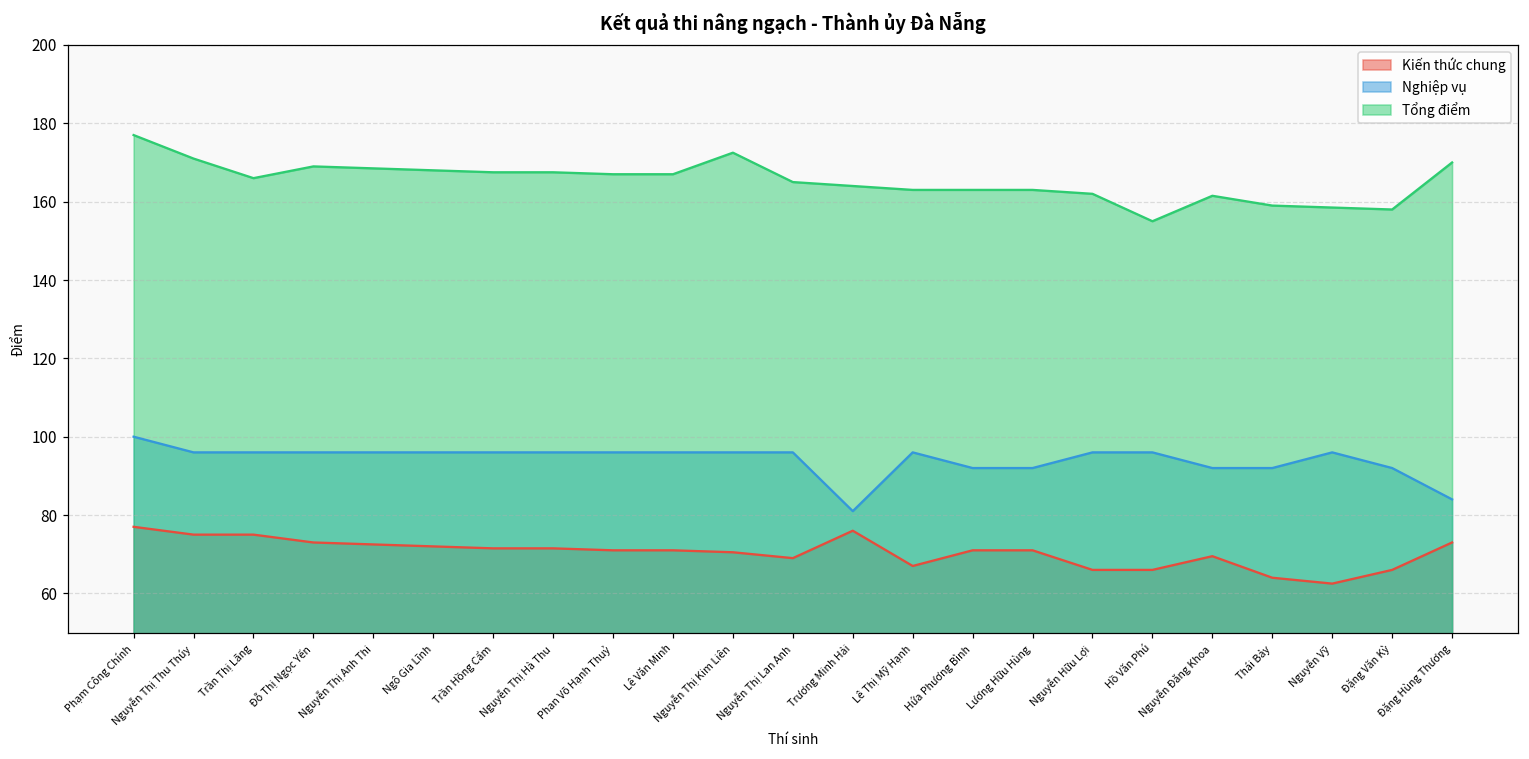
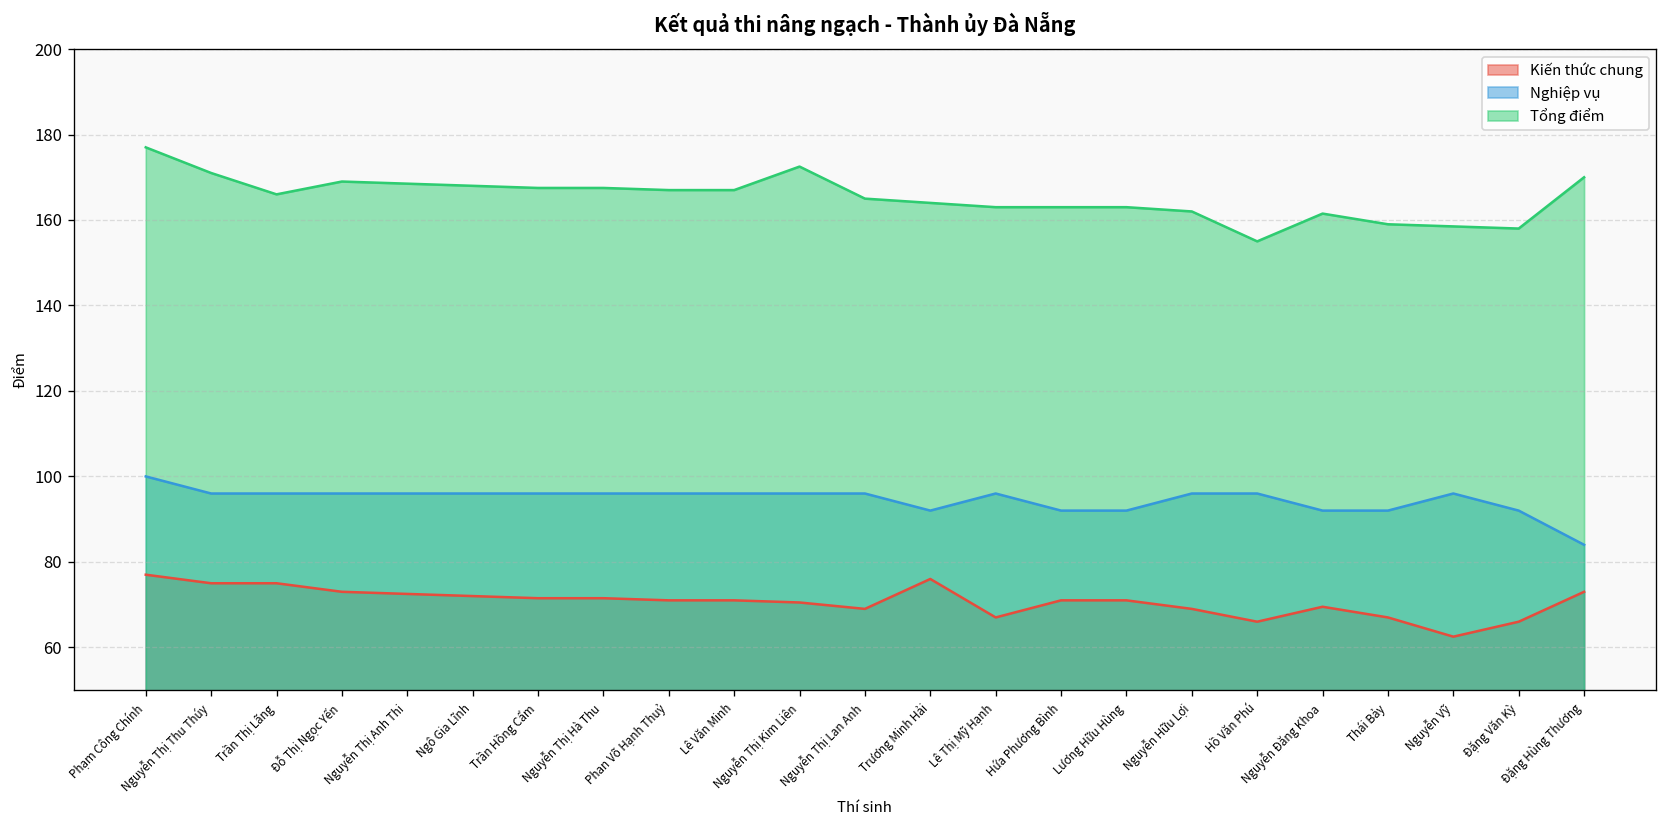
Nghiệp vụ, Trương Minh Hải: 81 -> 92
Kiến thức chung, Nguyễn Hữu Lợi: 66 -> 69
Kiến thức chung, Thái Bảy: 64 -> 67
